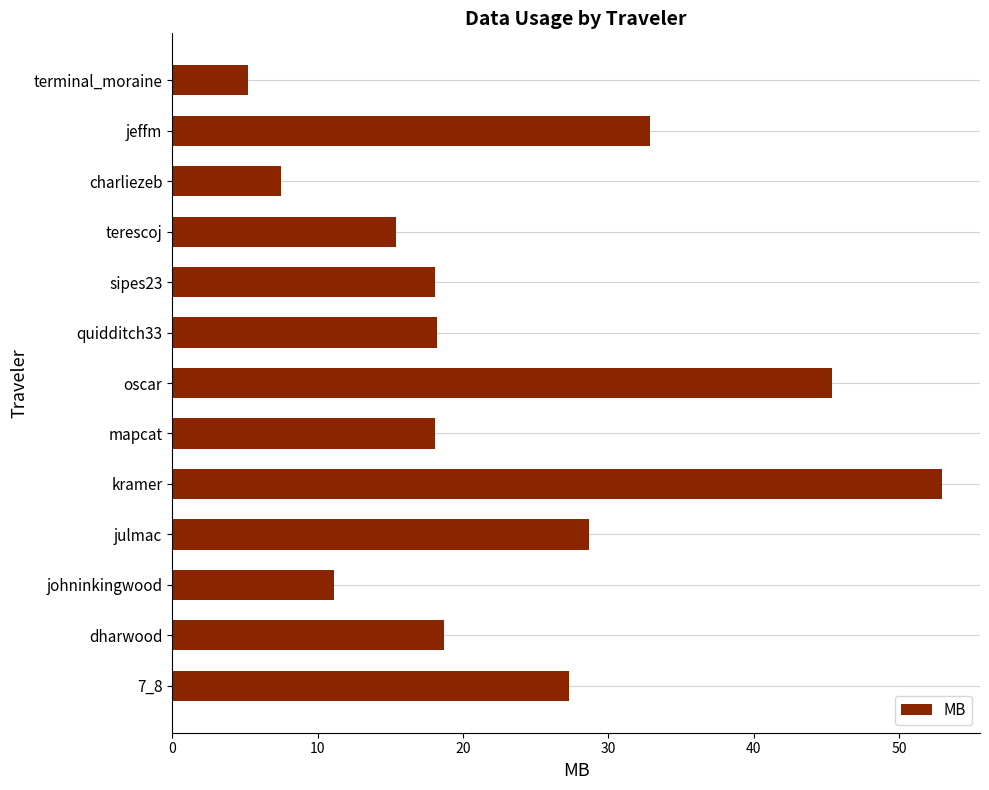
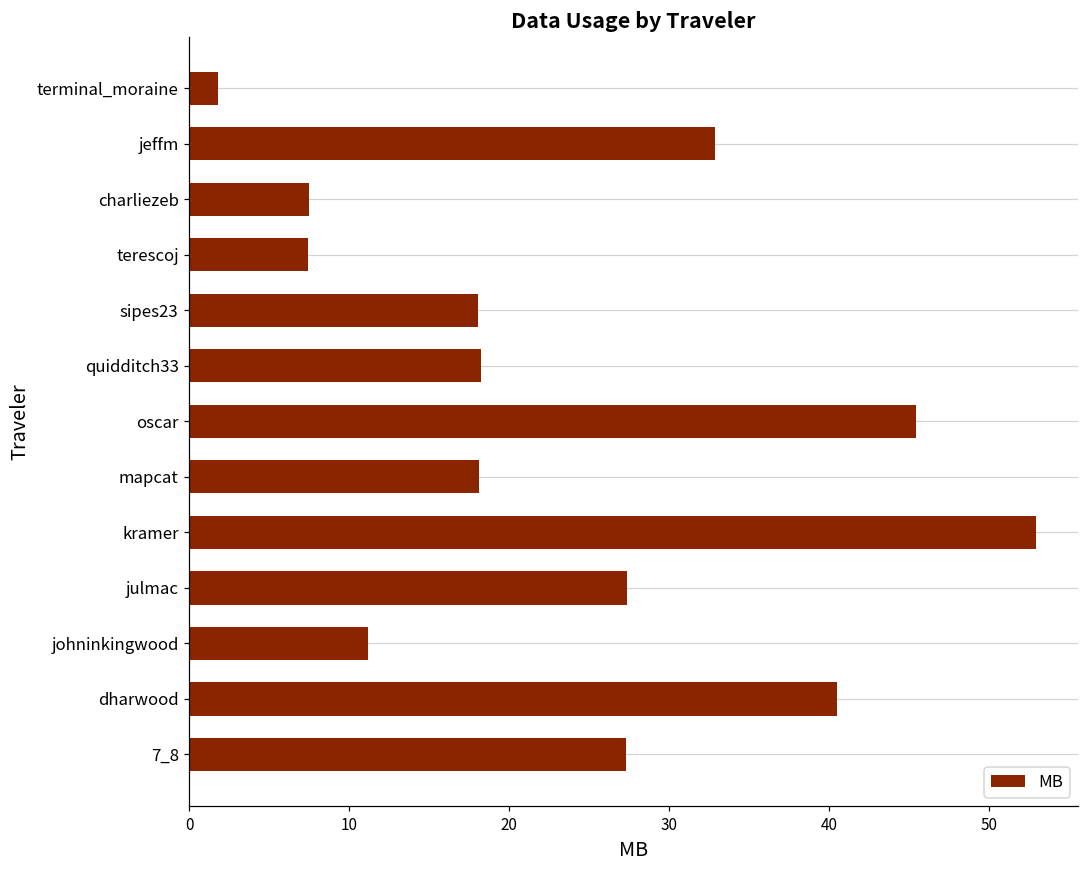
terminal_moraine: 5.2 -> 1.8
terescoj: 15.4 -> 7.4
julmac: 28.7 -> 27.4
dharwood: 18.7 -> 40.5
